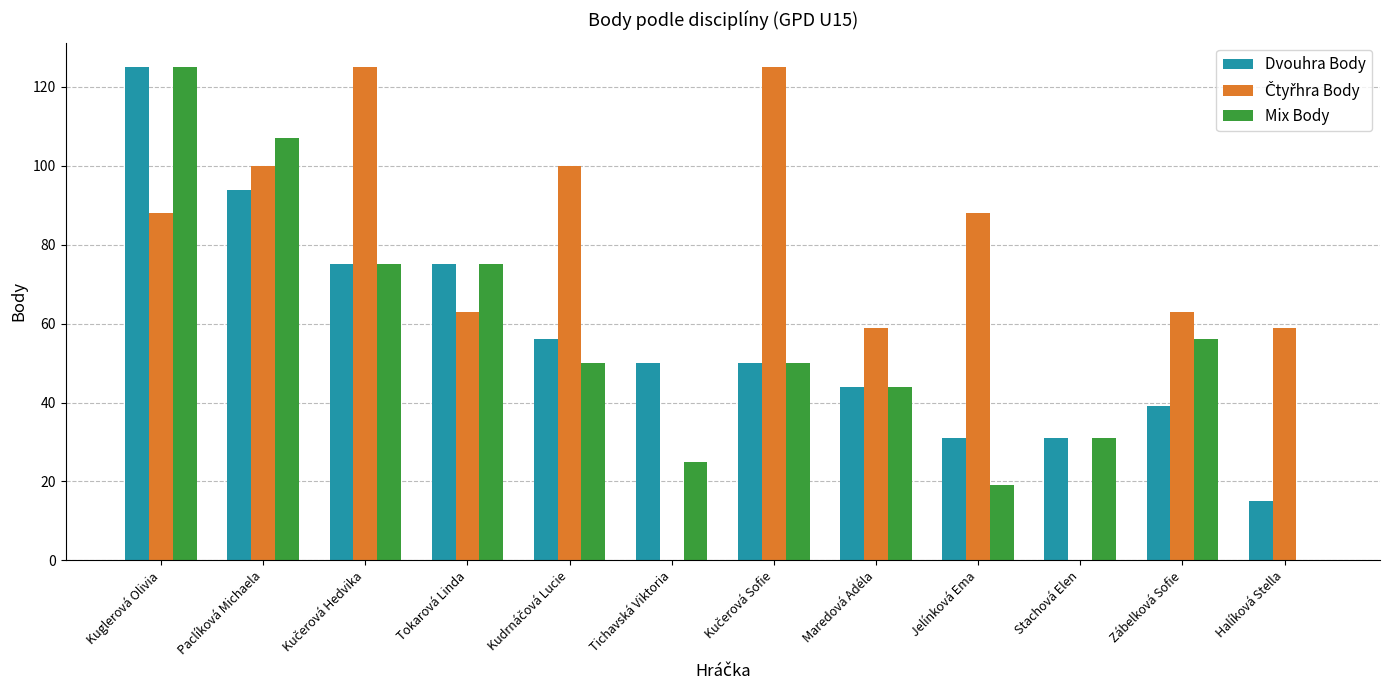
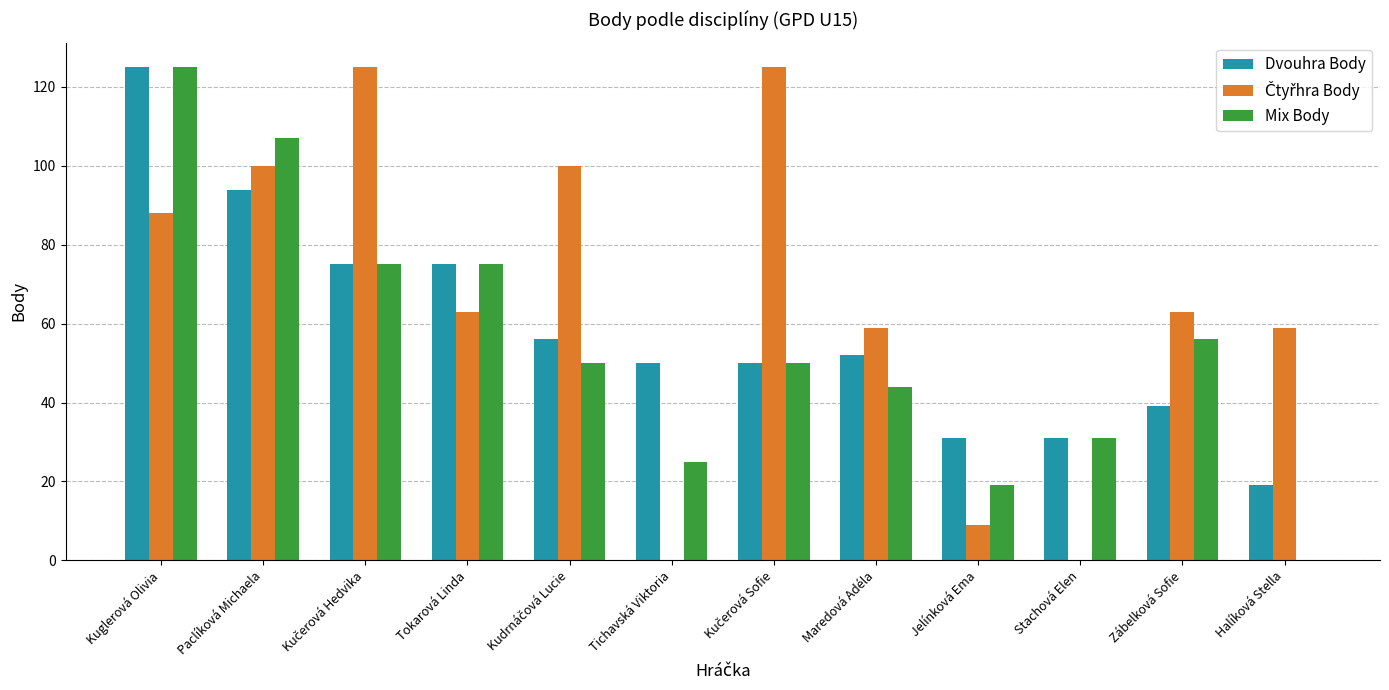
Dvouhra Body, Maredová Adéla: 44 -> 52
Čtyřhra Body, Jelínková Ema: 88 -> 9
Dvouhra Body, Halíková Stella: 15 -> 19
